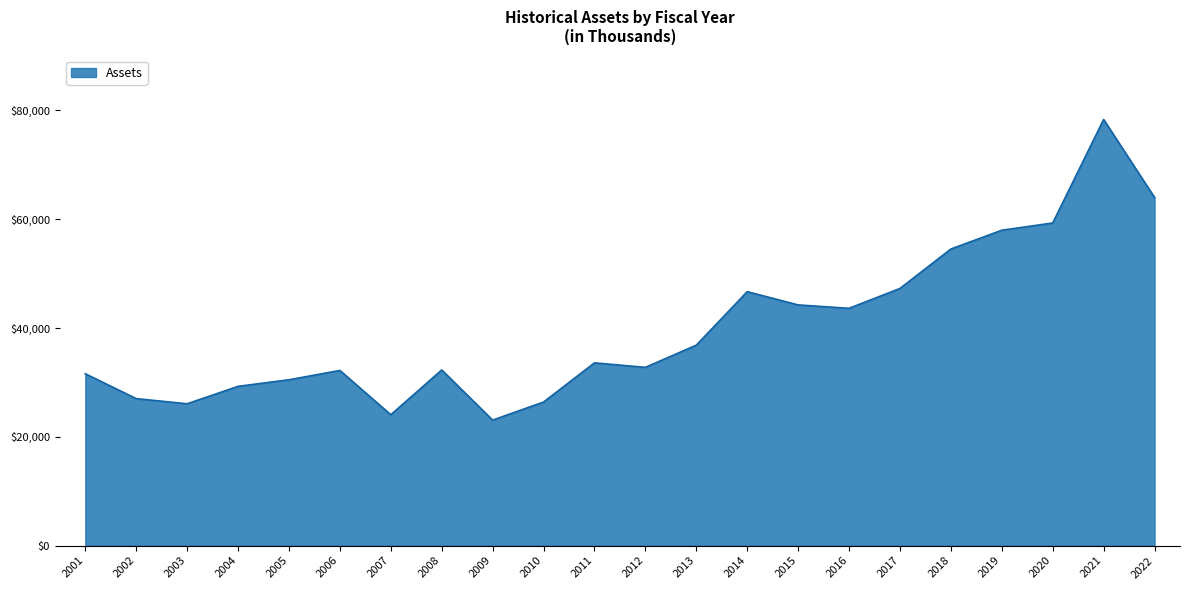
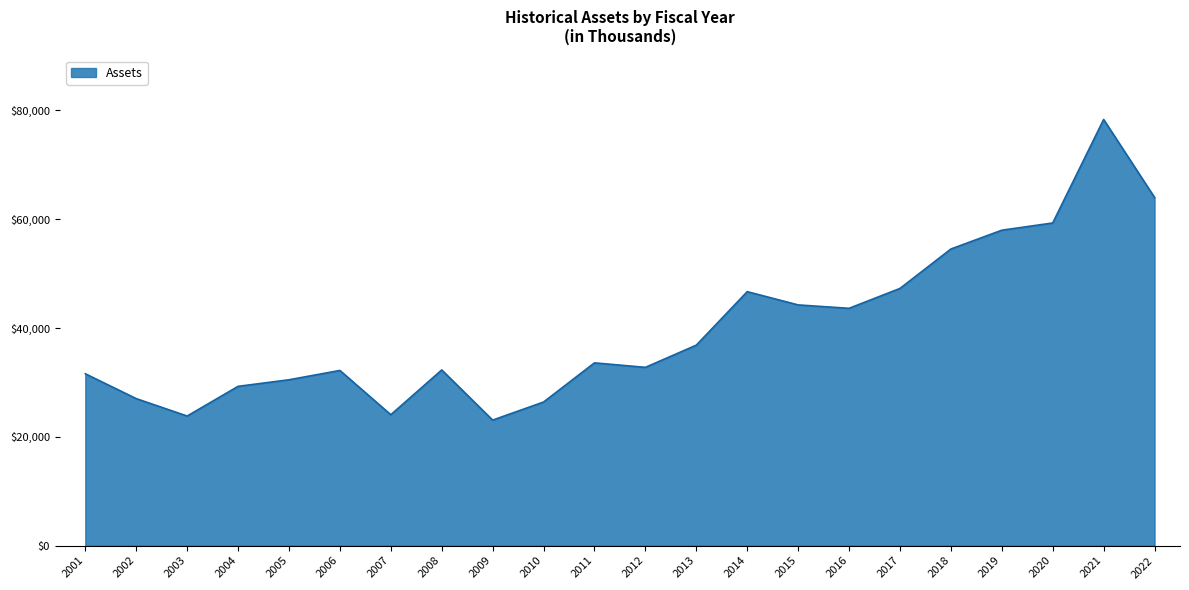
2003: $26,000 -> $24,000
